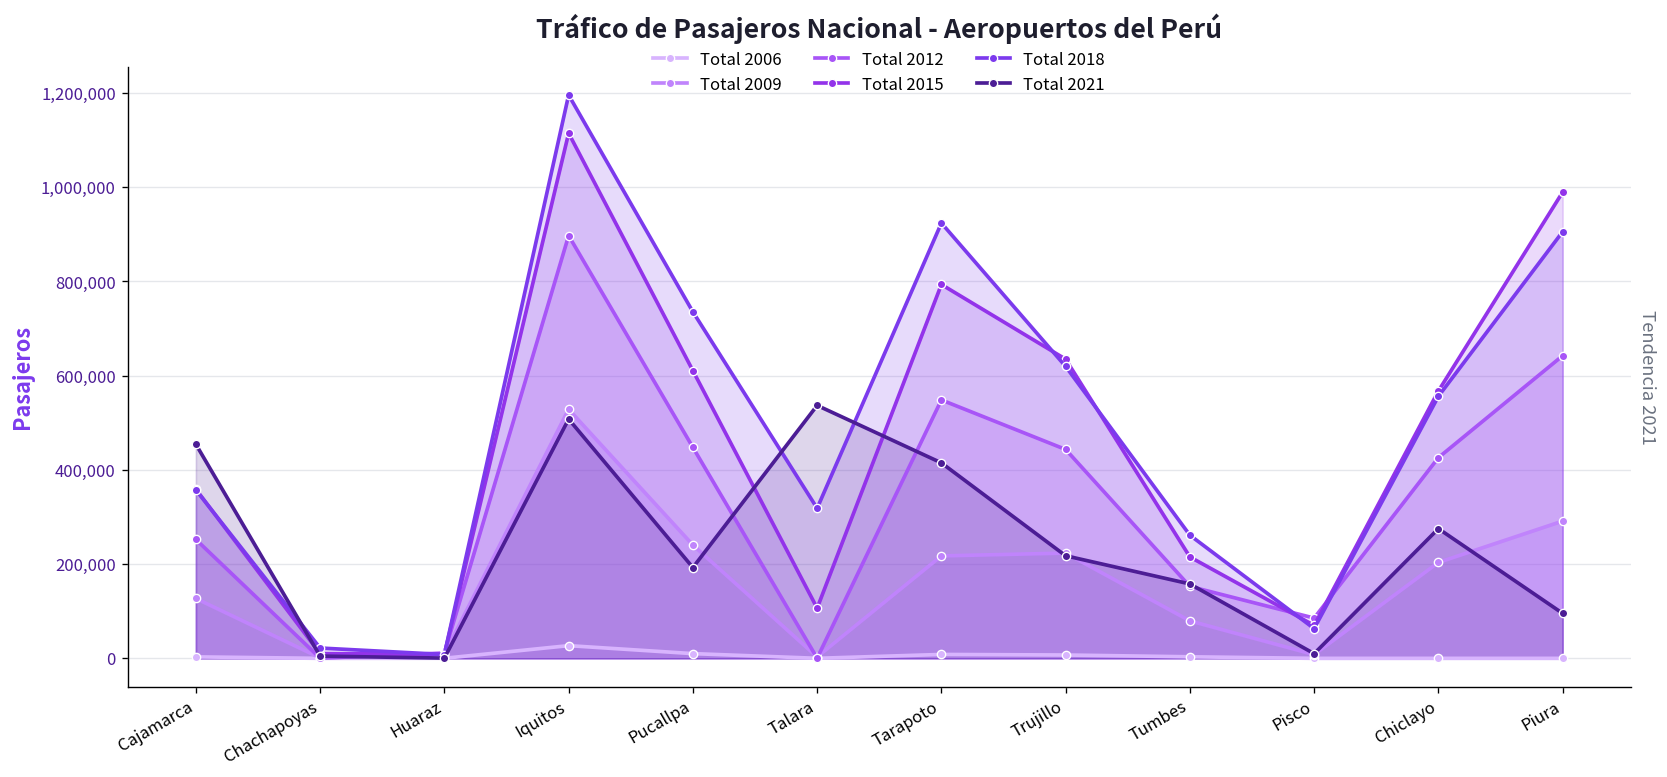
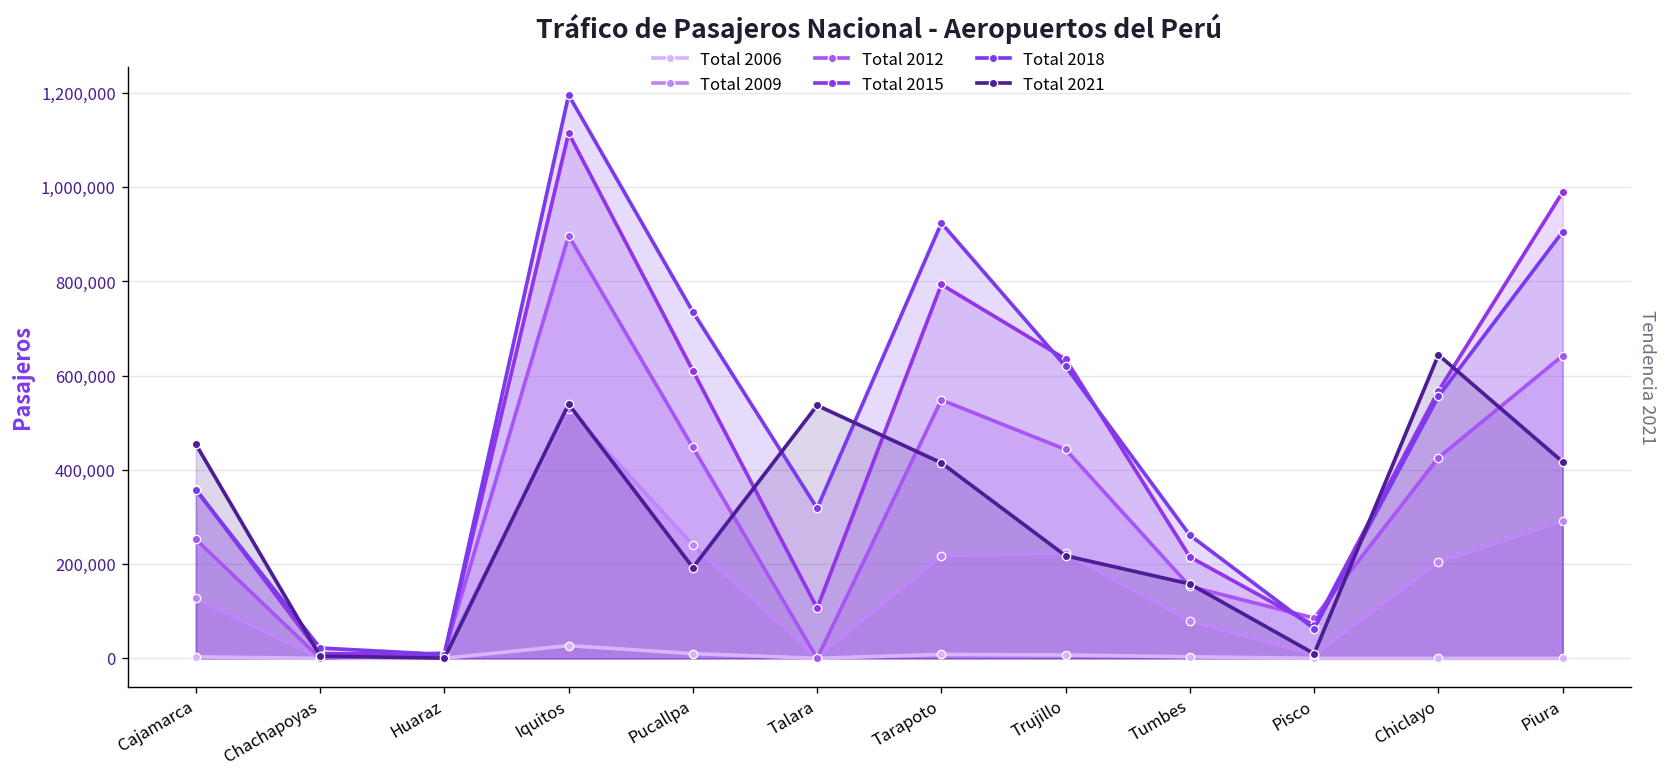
Total 2021, Iquitos: 510,000 -> 540,000
Total 2021, Chiclayo: 280,000 -> 640,000
Total 2021, Piura: 100,000 -> 420,000
